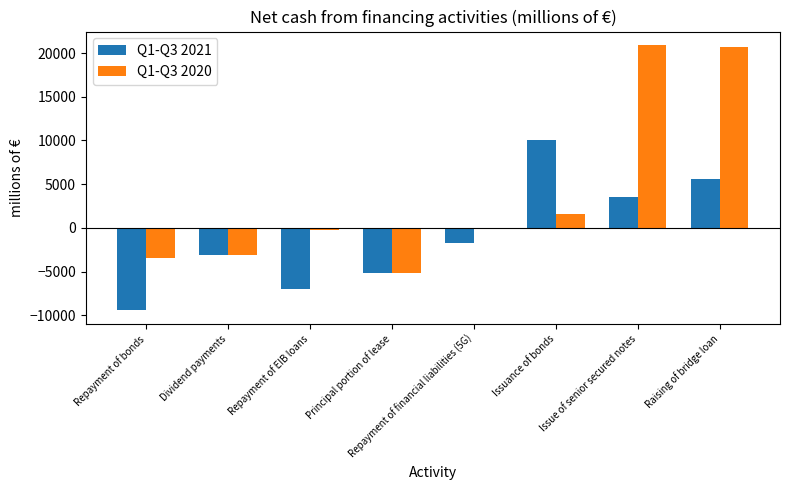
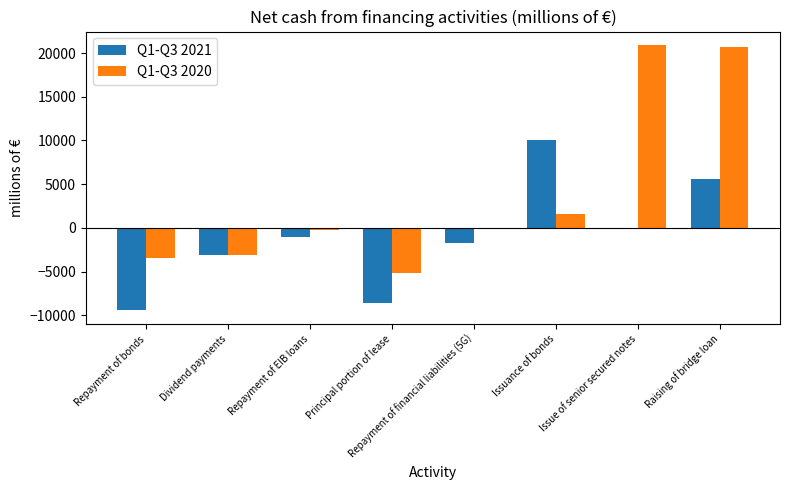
Q1-Q3 2021, Repayment of EIB loans: -7000 -> -1000
Q1-Q3 2021, Principal portion of lease: -5000 -> -9000
Q1-Q3 2021, Issue of senior secured notes: 4000 -> 0
